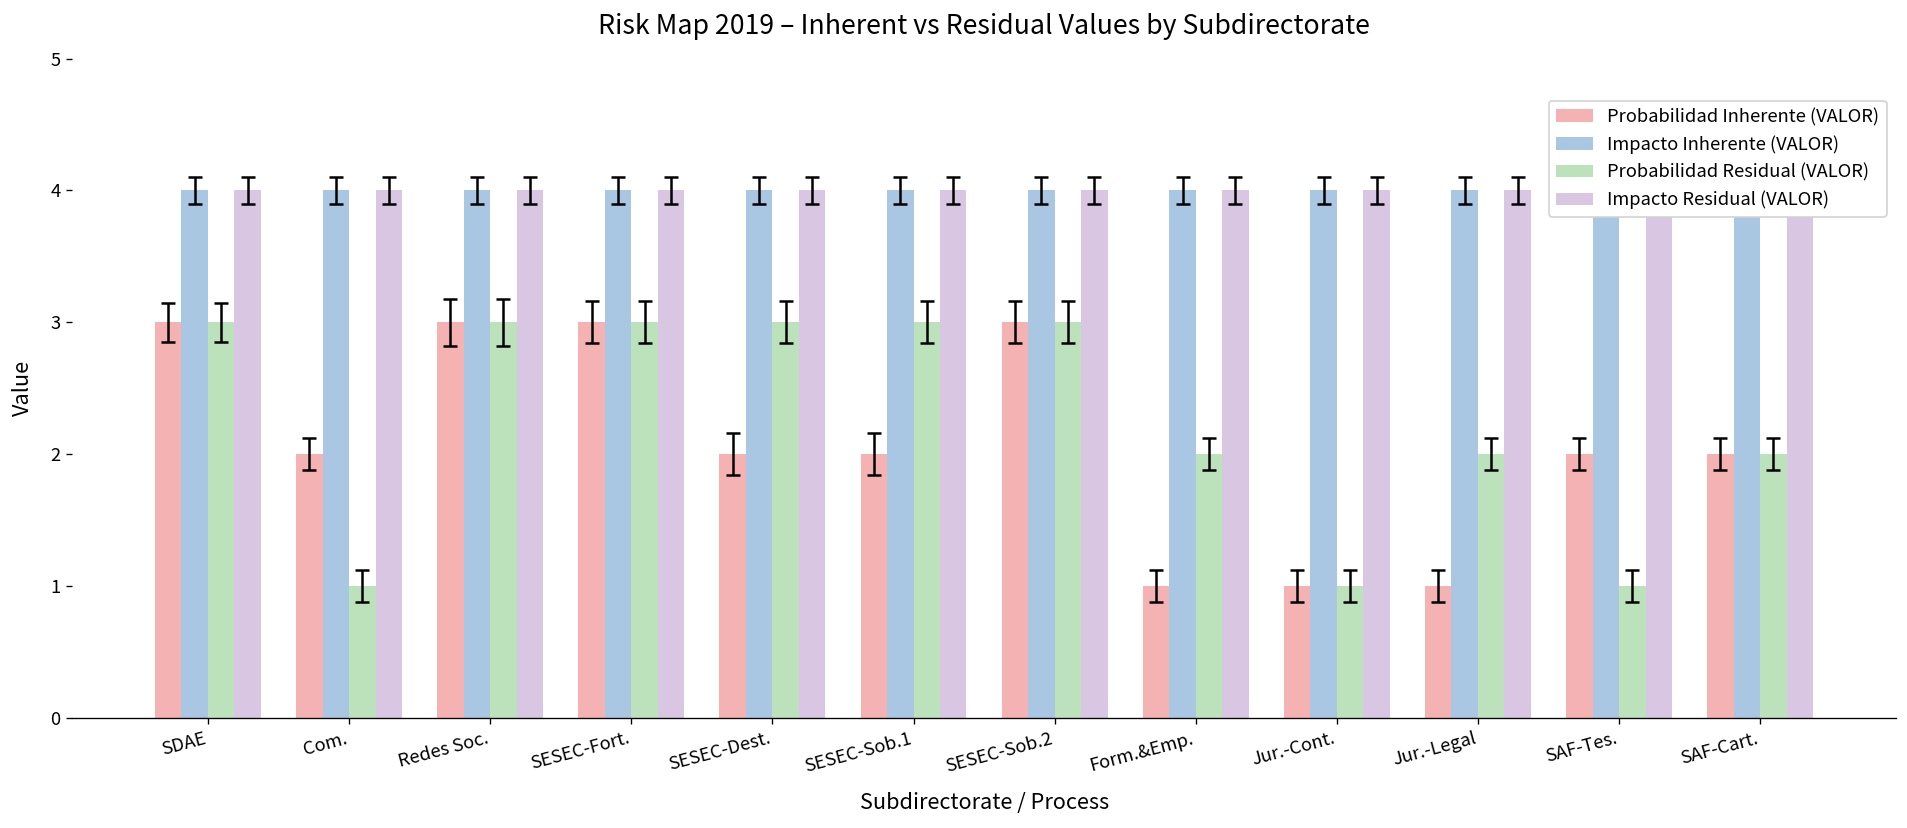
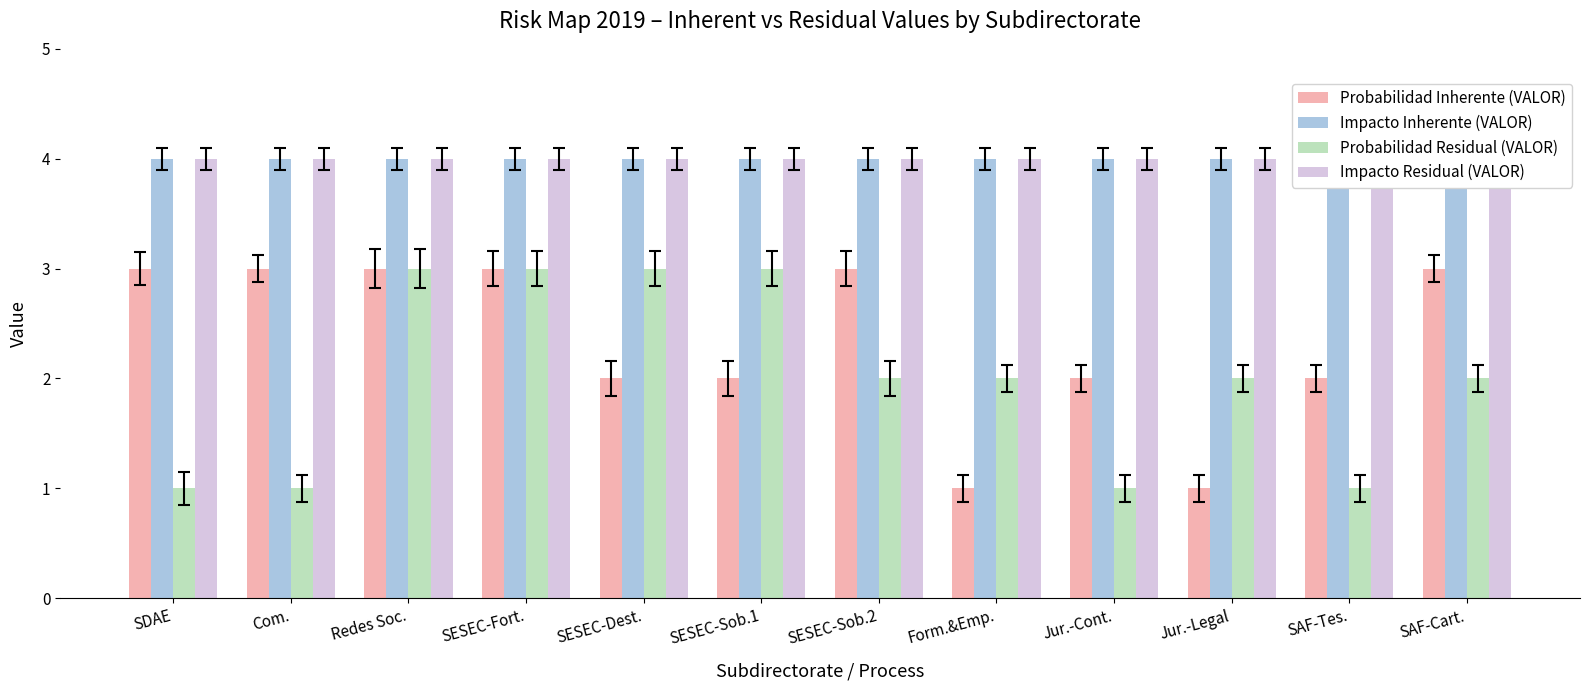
Probabilidad Residual (VALOR), SDAE: 3 -> 1
Probabilidad Inherente (VALOR), Com.: 2 -> 3
Probabilidad Residual (VALOR), SESEC-Sob.2: 3 -> 2
Probabilidad Inherente (VALOR), Jur.-Cont.: 1 -> 2
Probabilidad Inherente (VALOR), SAF-Cart.: 2 -> 3
